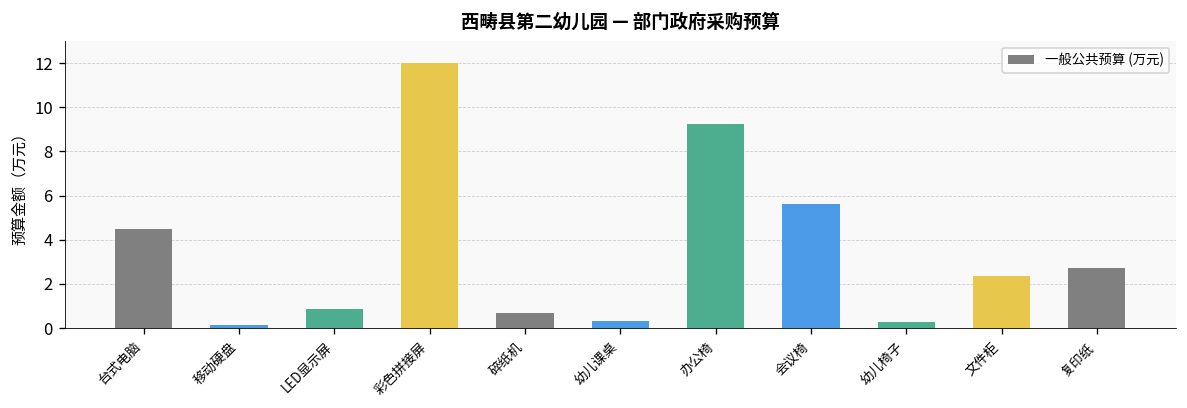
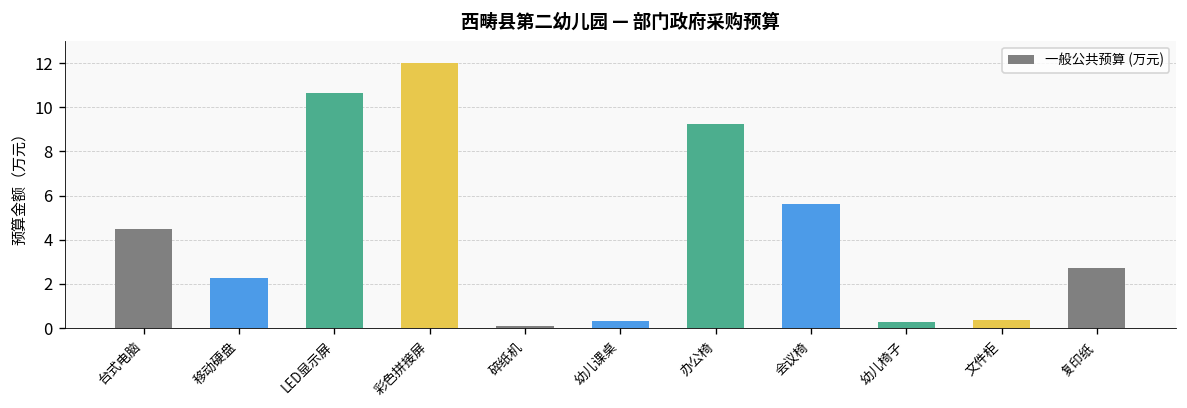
移动硬盘: 0.1 -> 2.3
LED显示屏: 0.9 -> 10.7
碎纸机: 0.7 -> 0.1
文件柜: 2.4 -> 0.4
